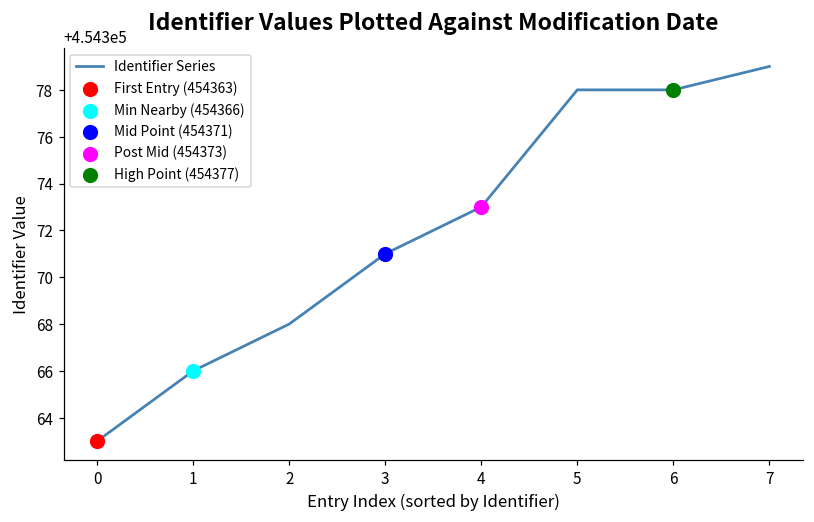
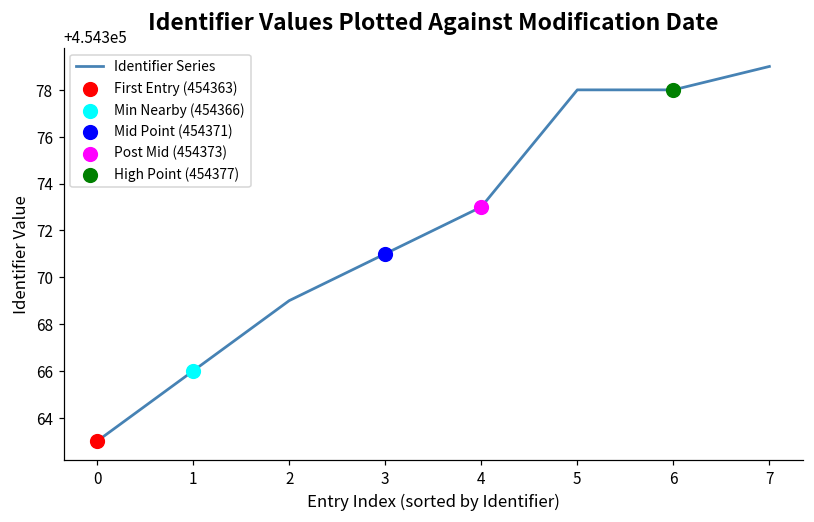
Identifier Series, 2: 454368 -> 454369
